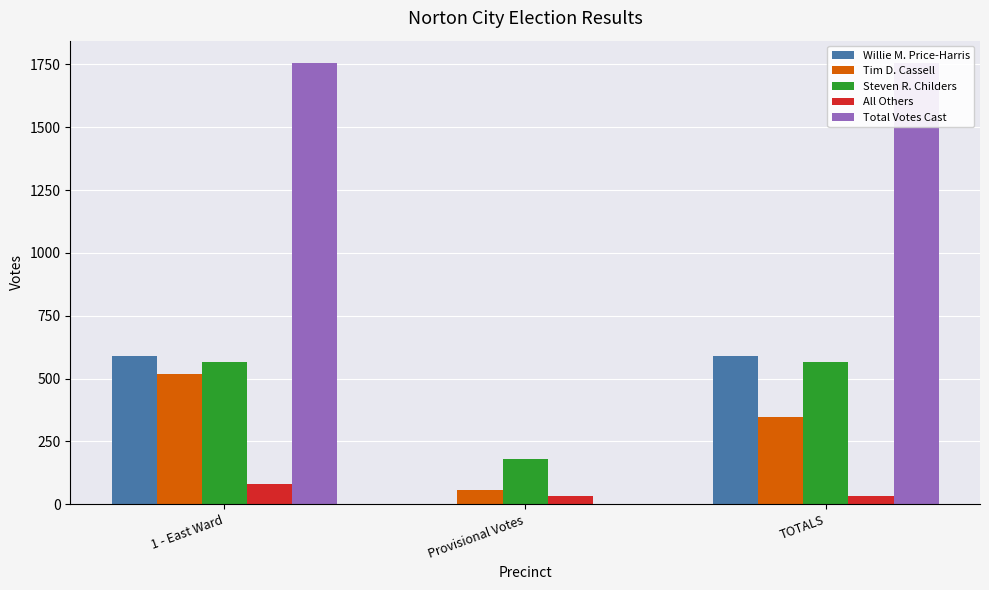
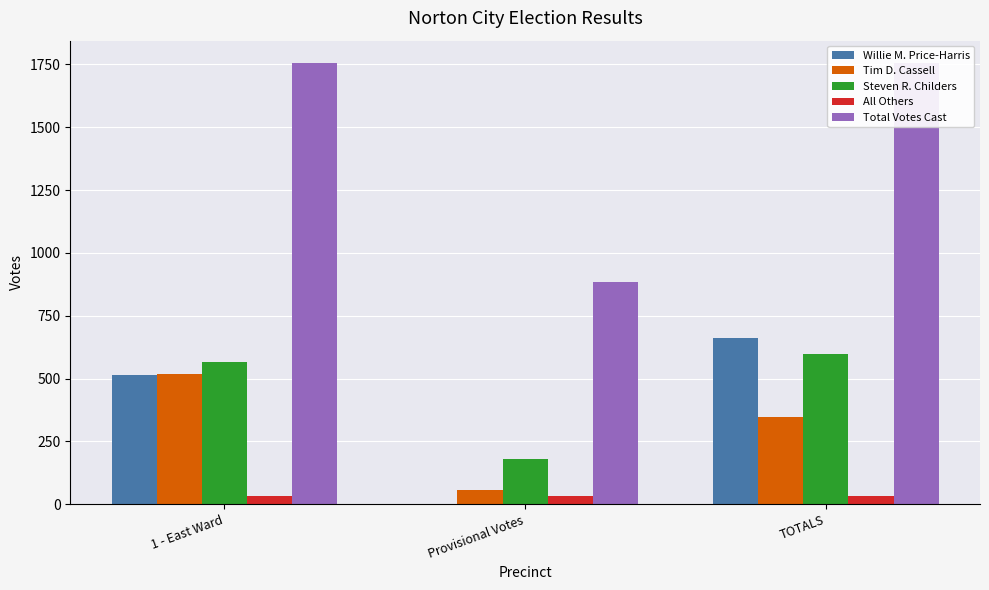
Willie M. Price-Harris, 1 - East Ward: 590 -> 520
All Others, 1 - East Ward: 80 -> 30
Total Votes Cast, Provisional Votes: 0 -> 880
Willie M. Price-Harris, TOTALS: 590 -> 660
Steven R. Childers, TOTALS: 570 -> 600
